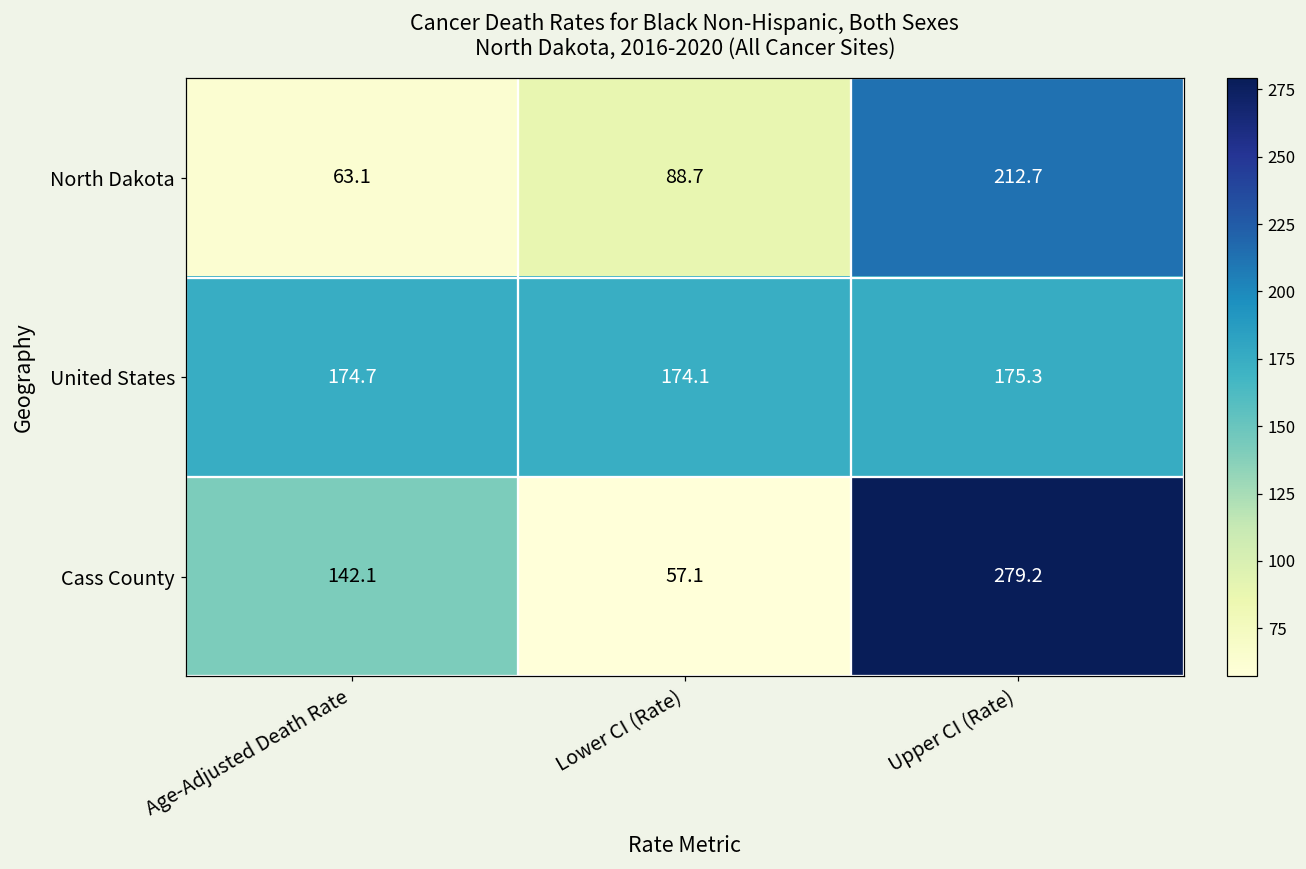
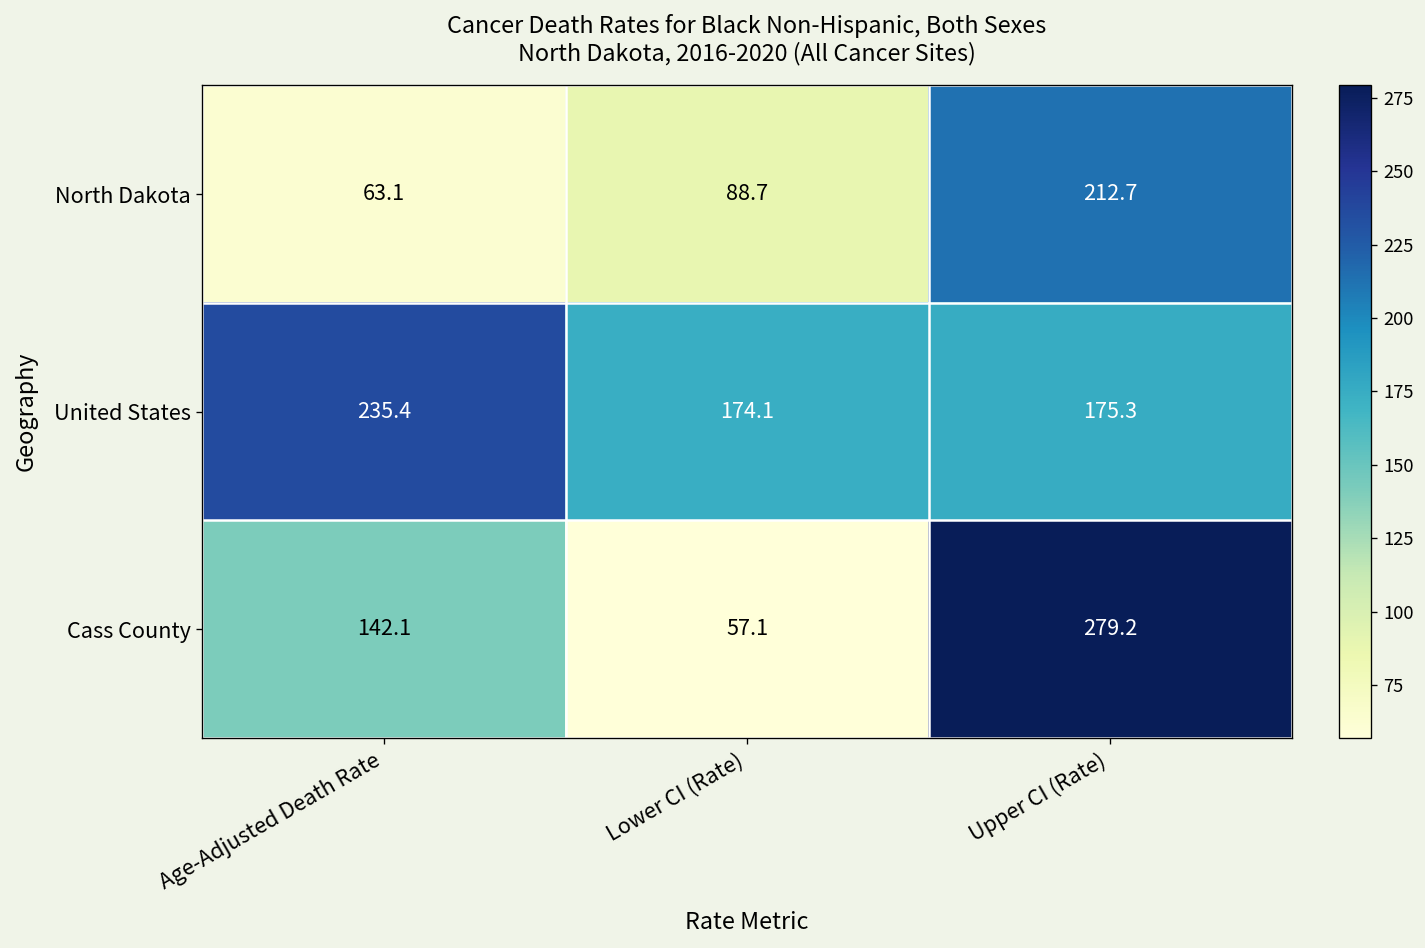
United States, Age-Adjusted Death Rate: 174.7 -> 235.4
